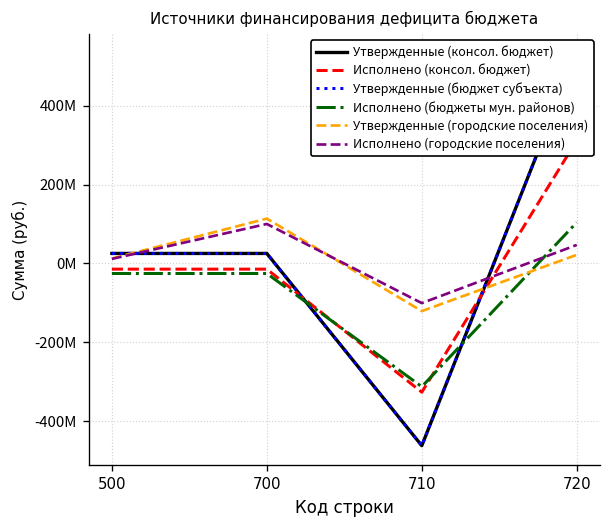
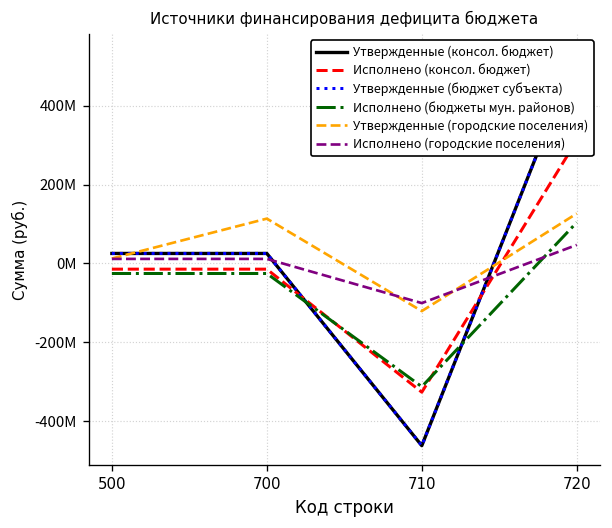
Исполнено (городские поселения), 700: 100000000 -> 10000000
Утвержденные (городские поселения), 720: 20000000 -> 130000000
